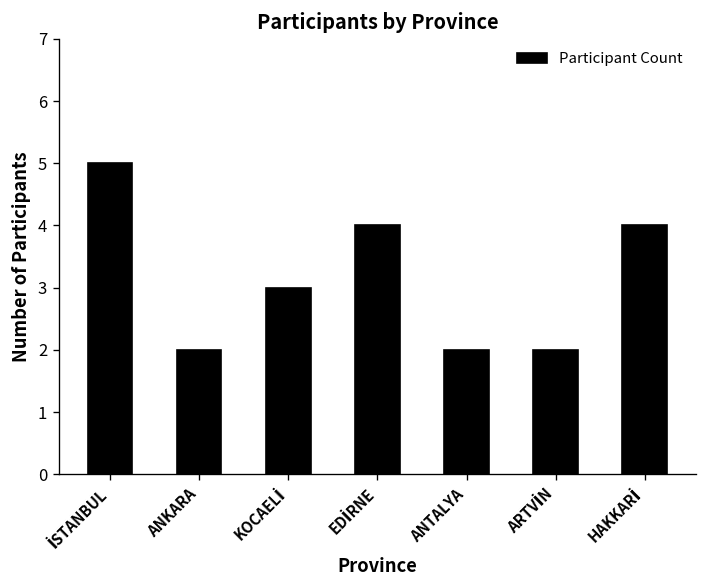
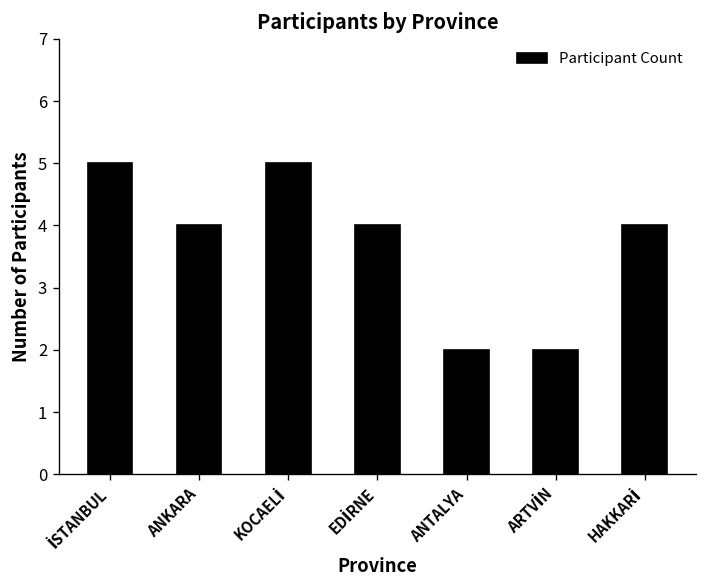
ANKARA: 2 -> 4
KOCAELİ: 3 -> 5
